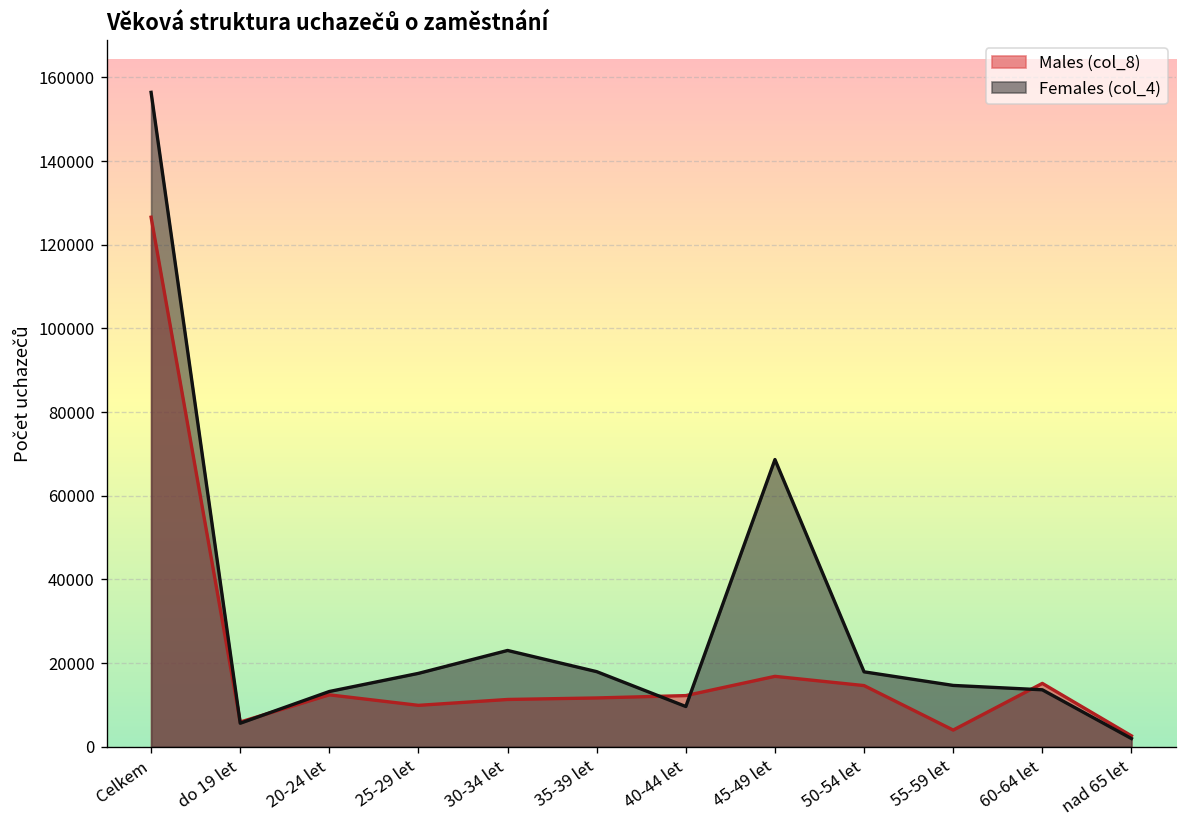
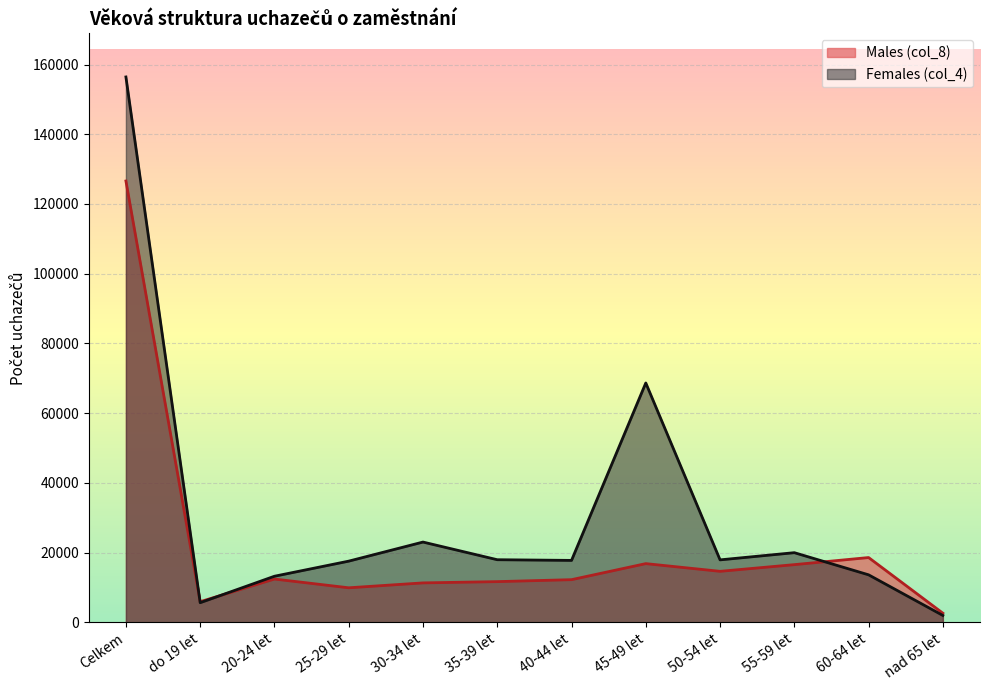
Females (col_4), 40-44 let: 10000 -> 18000
Males (col_8), 55-59 let: 4000 -> 17000
Females (col_4), 55-59 let: 15000 -> 20000
Males (col_8), 60-64 let: 15000 -> 19000
